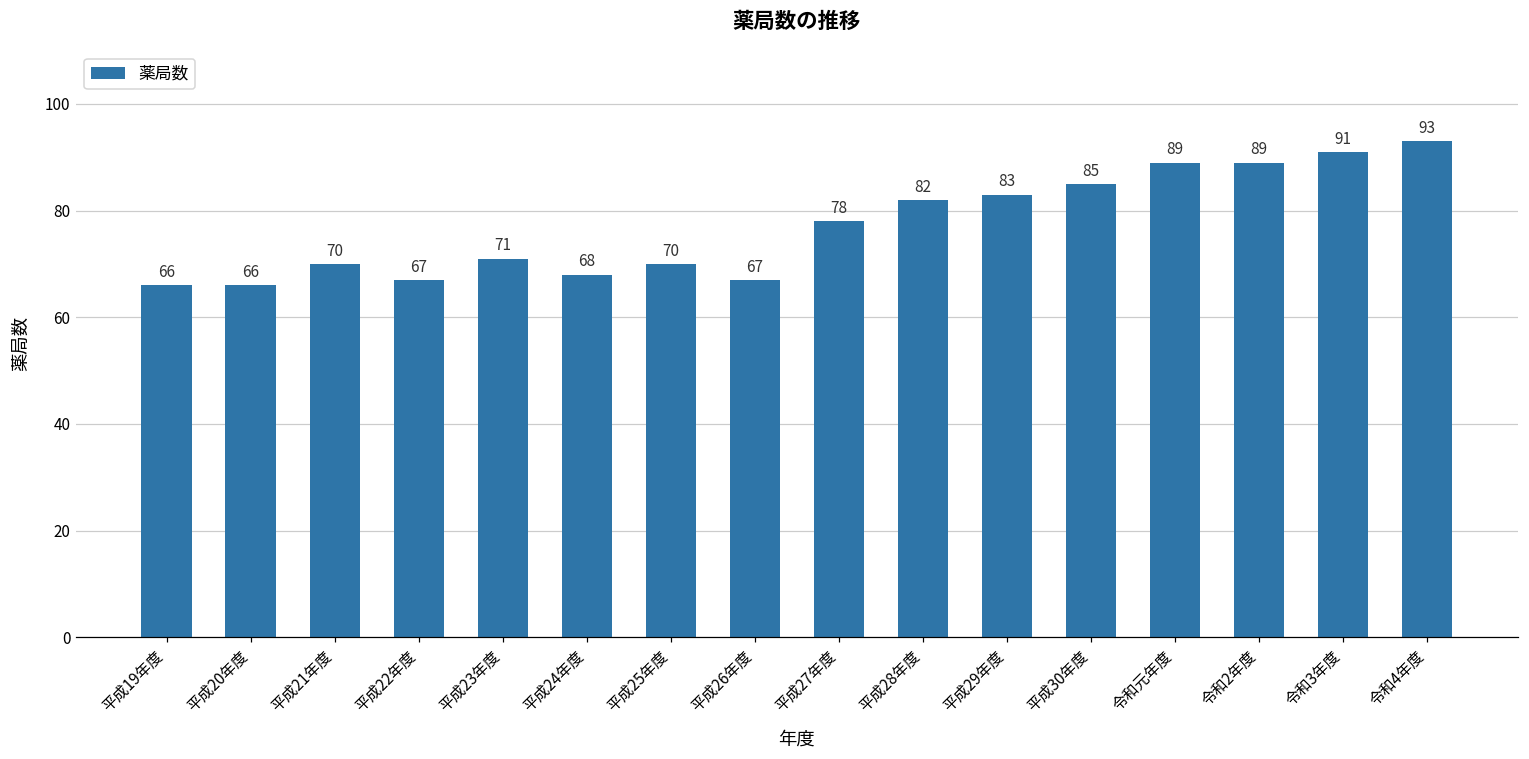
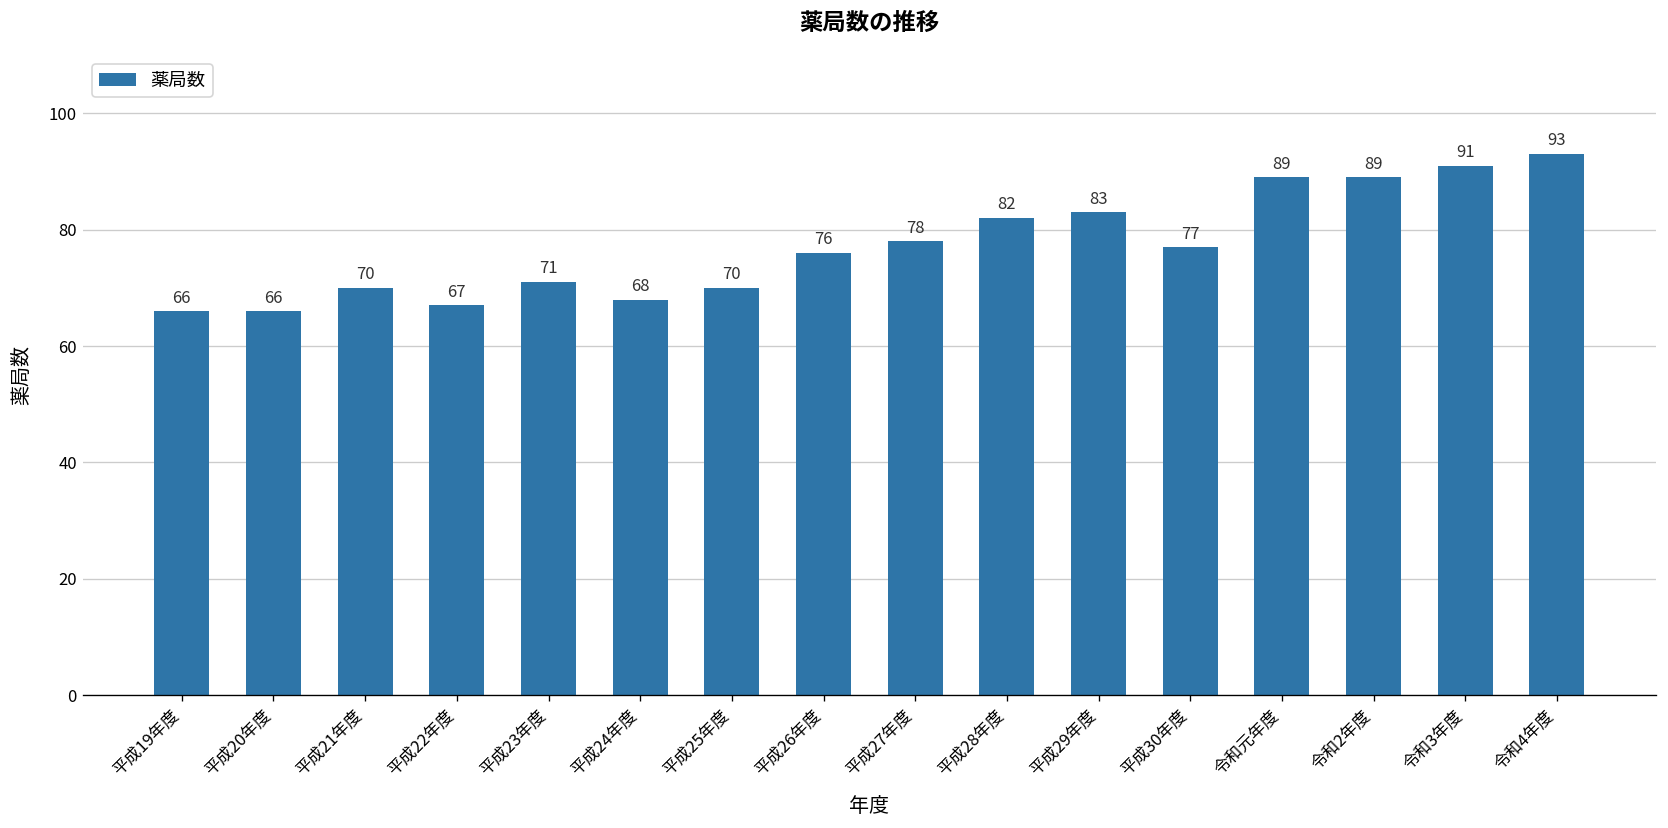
平成26年度: 67 -> 76
平成30年度: 85 -> 77
